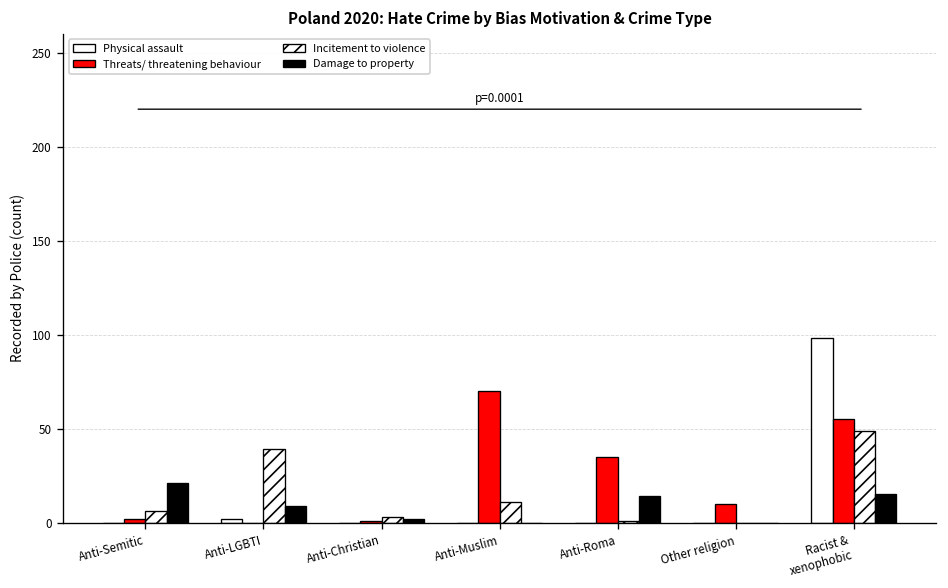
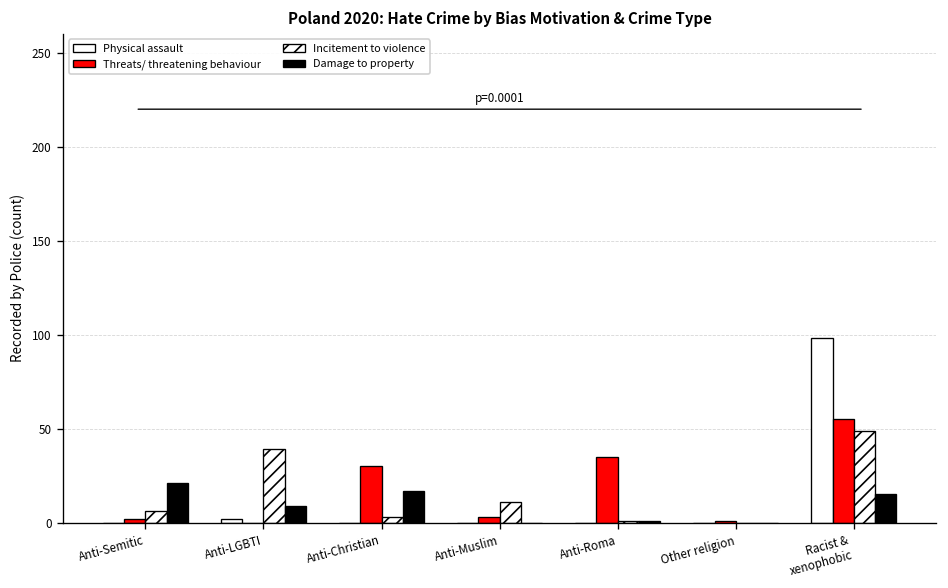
Threats/ threatening behaviour, Anti-Christian: 1 -> 30
Damage to property, Anti-Christian: 2 -> 17
Threats/ threatening behaviour, Anti-Muslim: 70 -> 3
Damage to property, Anti-Roma: 14 -> 1
Threats/ threatening behaviour, Other religion: 10 -> 1
